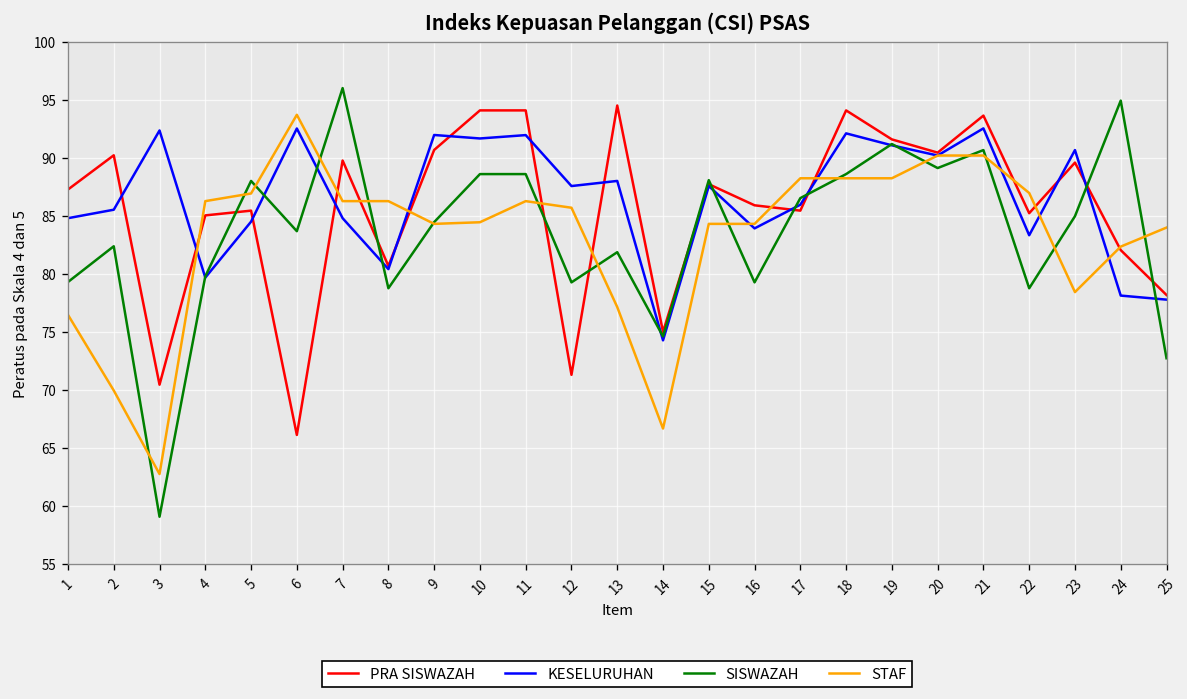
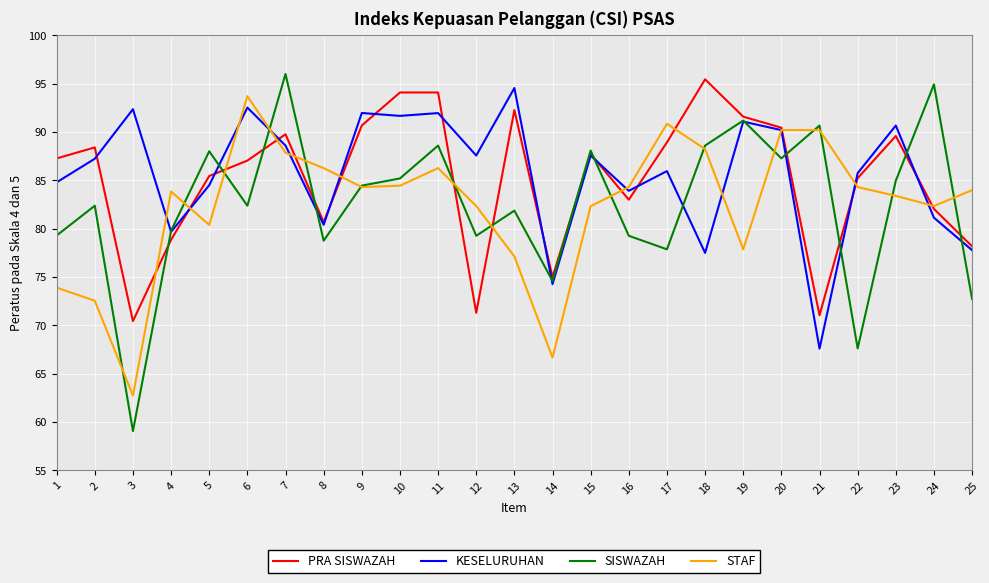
STAF, 1: 76 -> 74
PRA SISWAZAH, 2: 90 -> 88
KESELURUHAN, 2: 86 -> 87
STAF, 2: 70 -> 73
PRA SISWAZAH, 4: 85 -> 79
STAF, 4: 86 -> 84
STAF, 5: 87 -> 80
PRA SISWAZAH, 6: 66 -> 87
SISWAZAH, 6: 84 -> 82
KESELURUHAN, 7: 85 -> 89
STAF, 7: 86 -> 88
SISWAZAH, 10: 89 -> 85
STAF, 12: 86 -> 82
PRA SISWAZAH, 13: 95 -> 92
KESELURUHAN, 13: 88 -> 95
STAF, 15: 84 -> 82
PRA SISWAZAH, 16: 86 -> 83
PRA SISWAZAH, 17: 85 -> 89
SISWAZAH, 17: 87 -> 78
STAF, 17: 88 -> 91
PRA SISWAZAH, 18: 94 -> 95
KESELURUHAN, 18: 92 -> 78
STAF, 19: 88 -> 78
SISWAZAH, 20: 89 -> 87
PRA SISWAZAH, 21: 94 -> 71
KESELURUHAN, 21: 93 -> 68
KESELURUHAN, 22: 83 -> 86
SISWAZAH, 22: 79 -> 68
STAF, 22: 87 -> 84
STAF, 23: 78 -> 83
KESELURUHAN, 24: 78 -> 81
